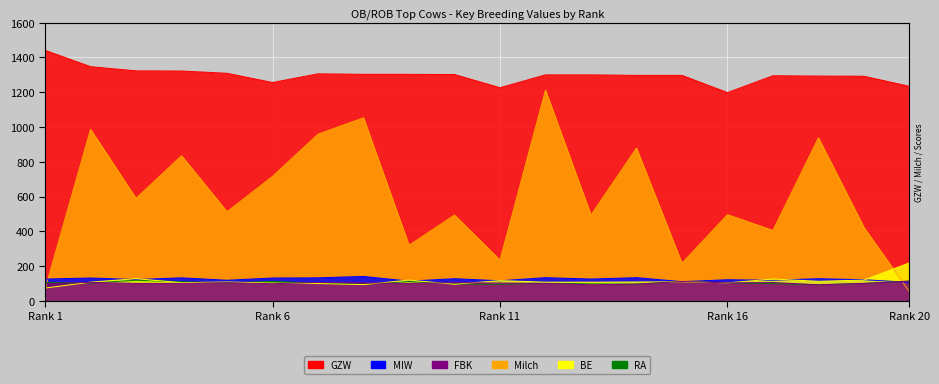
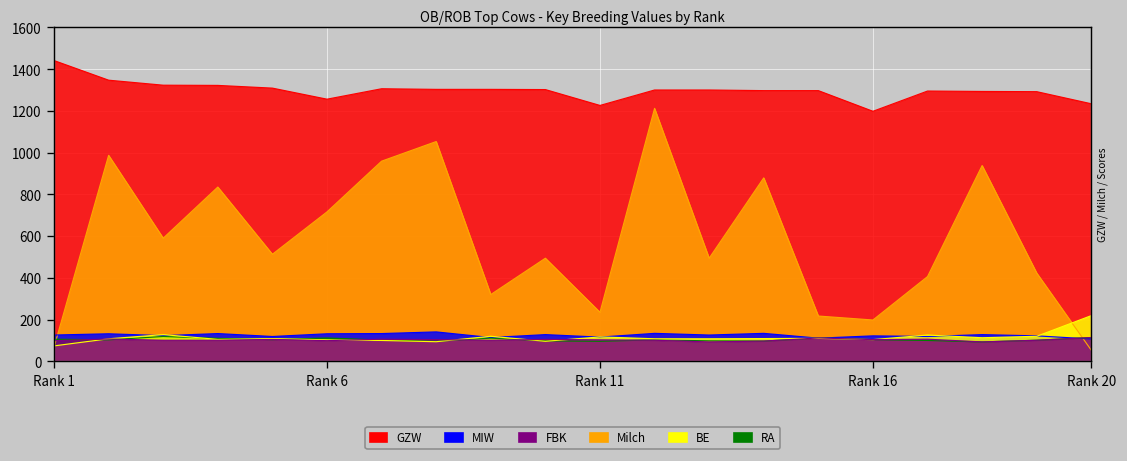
Milch, Rank 16: 500 -> 200
